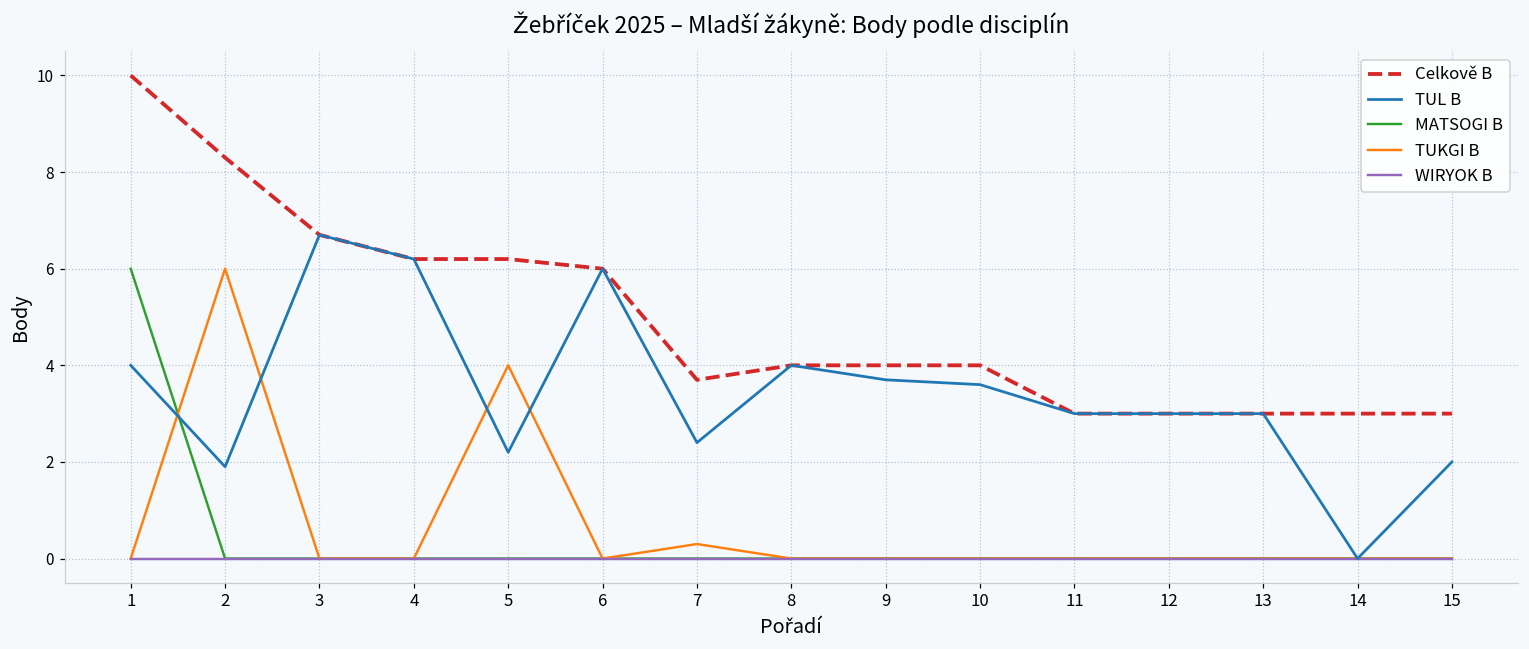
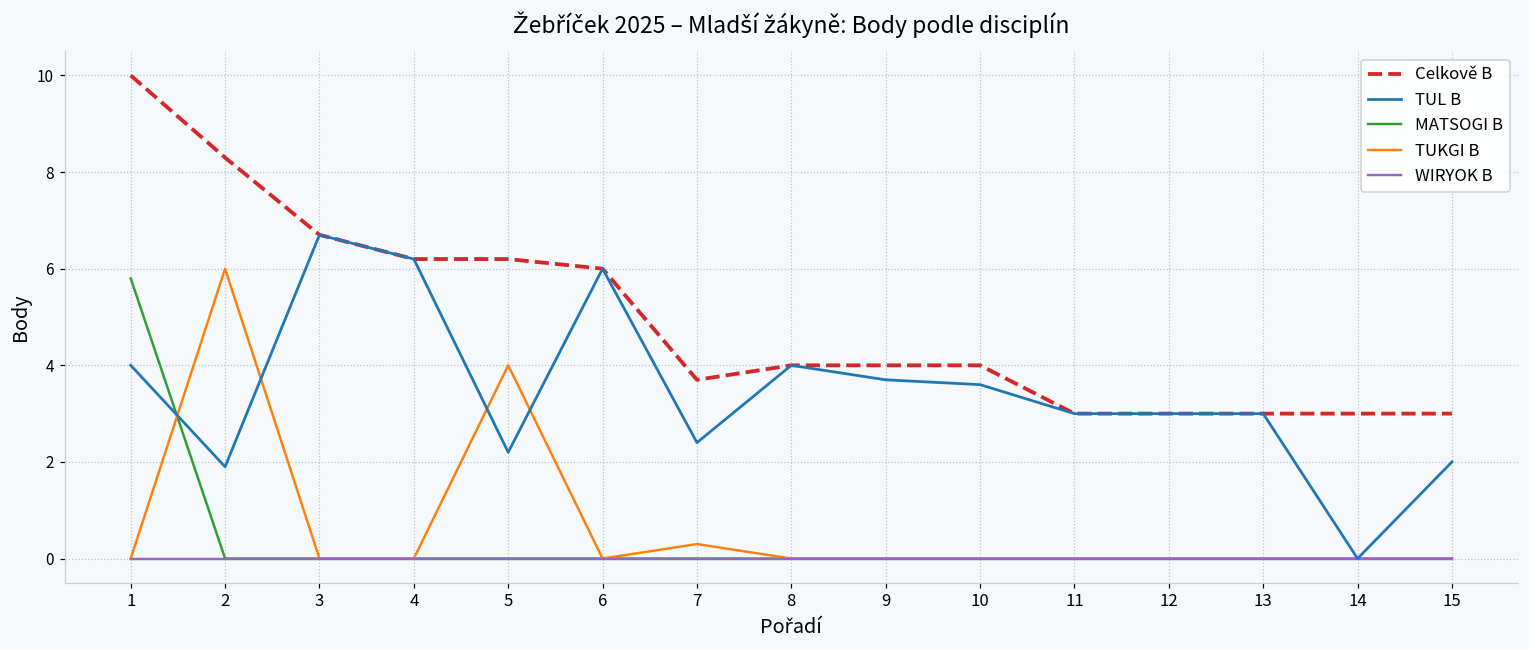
MATSOGI B, 1: 6.0 -> 5.8
